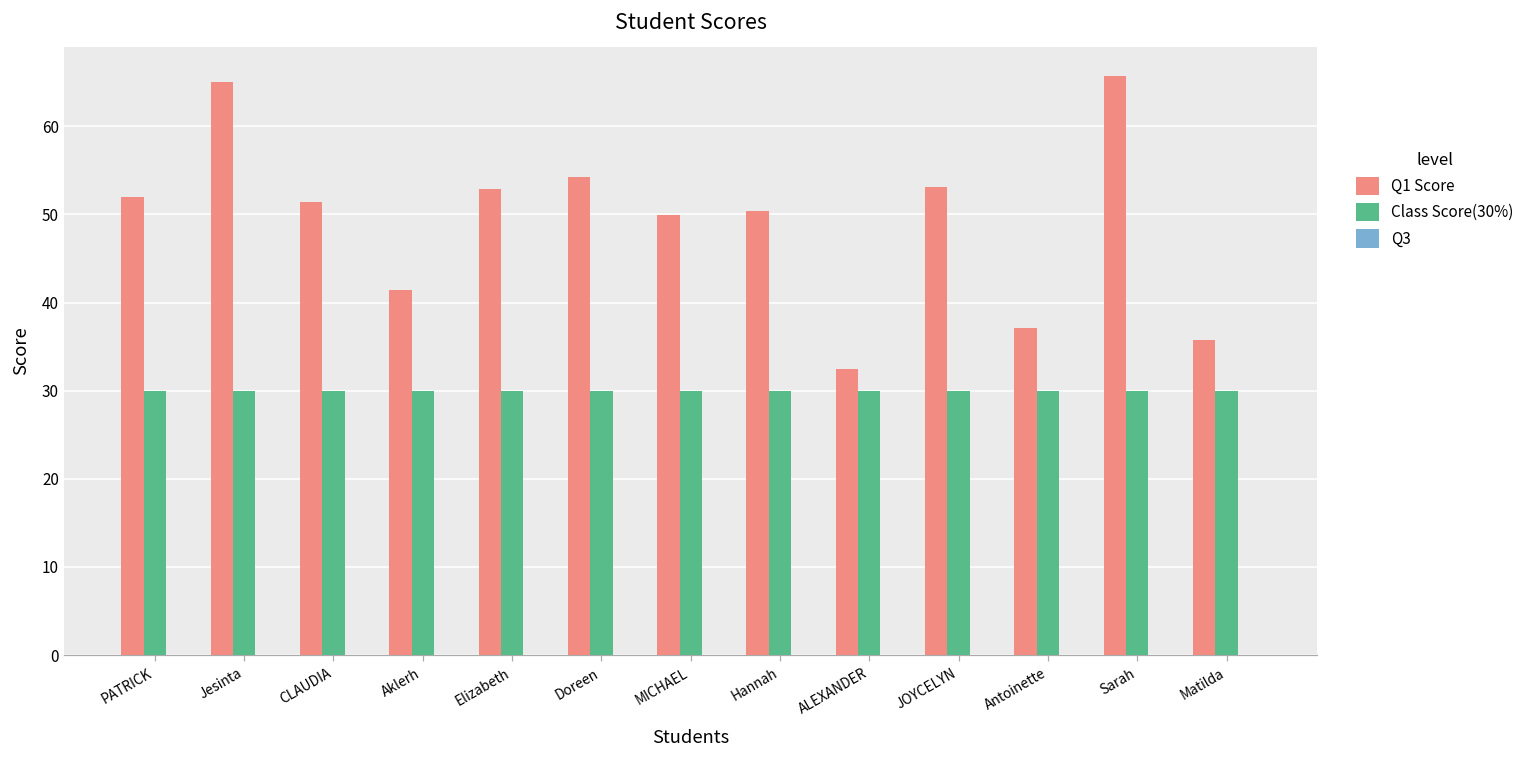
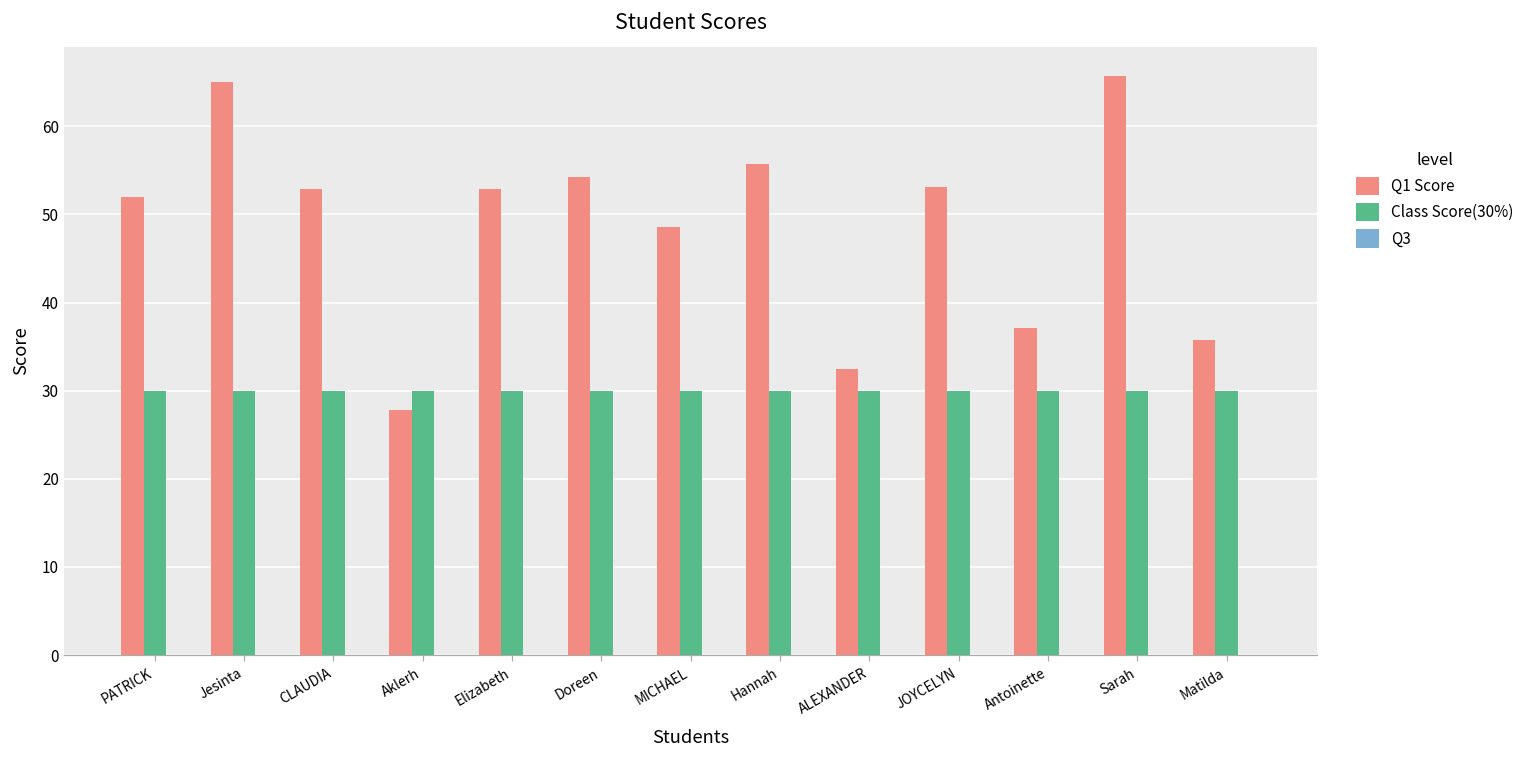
Q1 Score, CLAUDIA: 51 -> 53
Q1 Score, Aklerh: 41 -> 28
Q1 Score, MICHAEL: 50 -> 49
Q1 Score, Hannah: 50 -> 56
